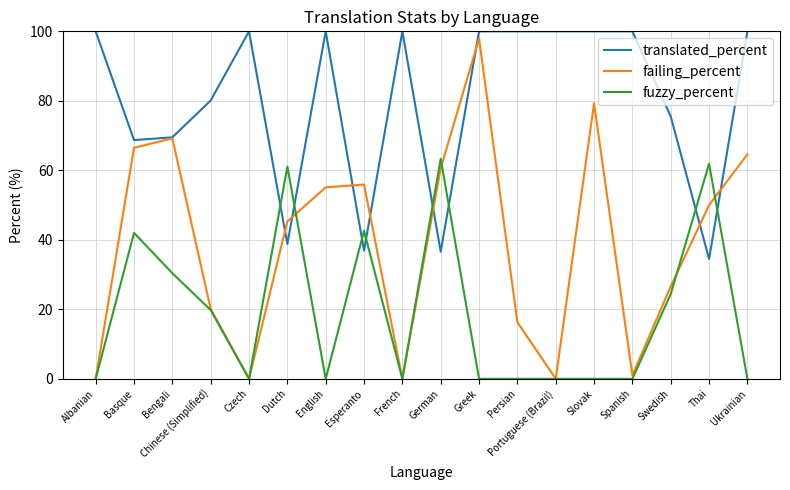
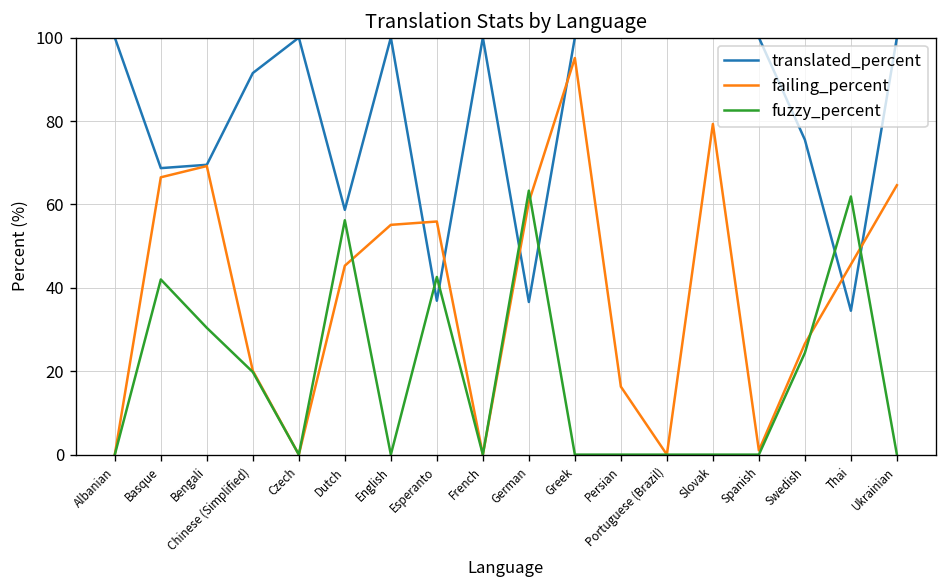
translated_percent, Chinese (Simplified): 80 -> 92
translated_percent, Dutch: 39 -> 59
fuzzy_percent, Dutch: 61 -> 56
failing_percent, Greek: 98 -> 95
failing_percent, Thai: 50 -> 46
